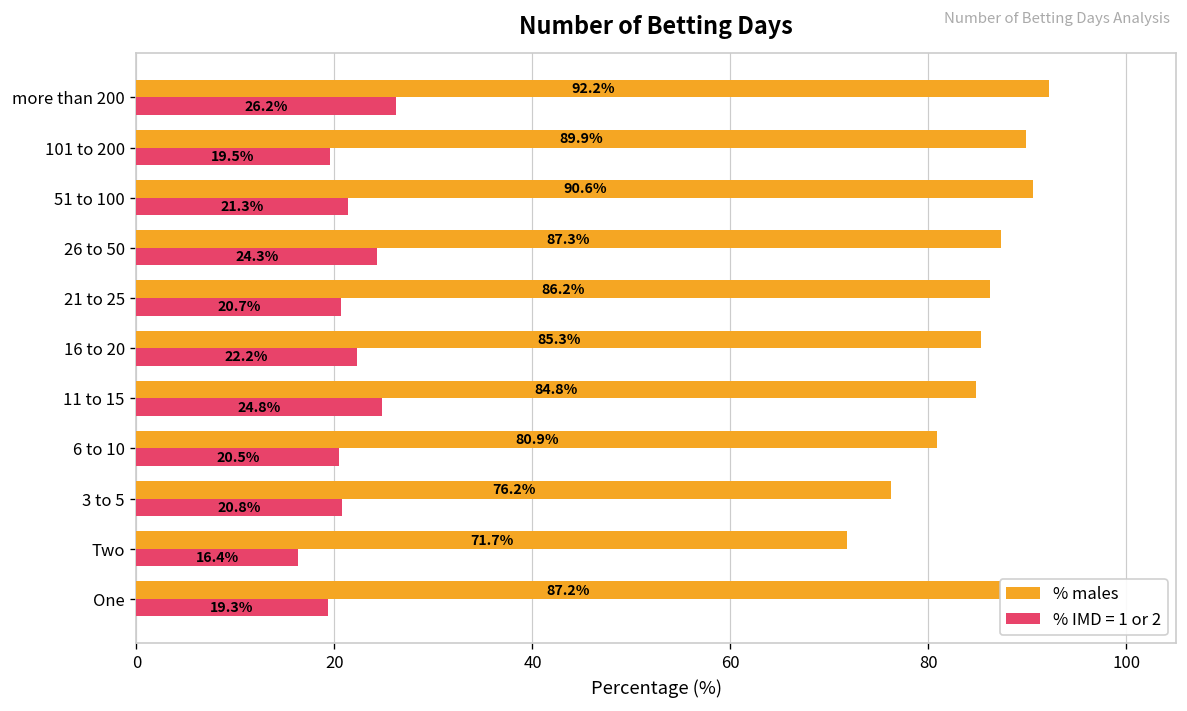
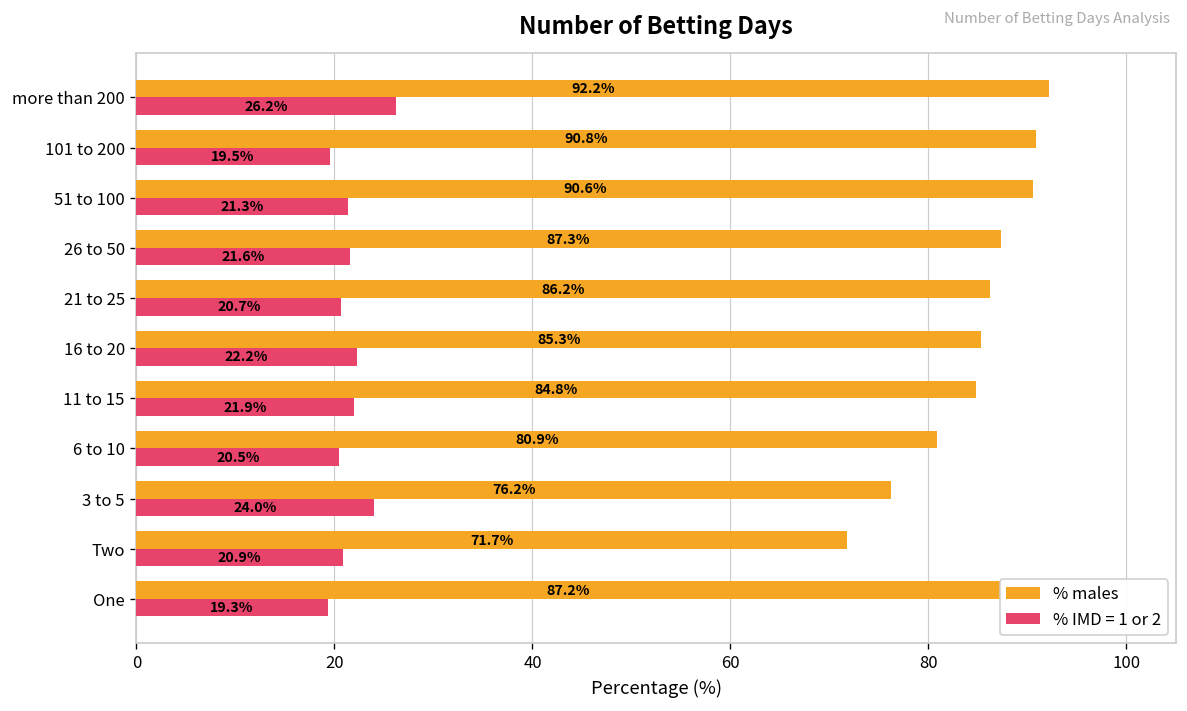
% males, 101 to 200: 89.9% -> 90.8%
% IMD = 1 or 2, 26 to 50: 24.3% -> 21.6%
% IMD = 1 or 2, 11 to 15: 24.8% -> 21.9%
% IMD = 1 or 2, 3 to 5: 20.8% -> 24.0%
% IMD = 1 or 2, Two: 16.4% -> 20.9%
